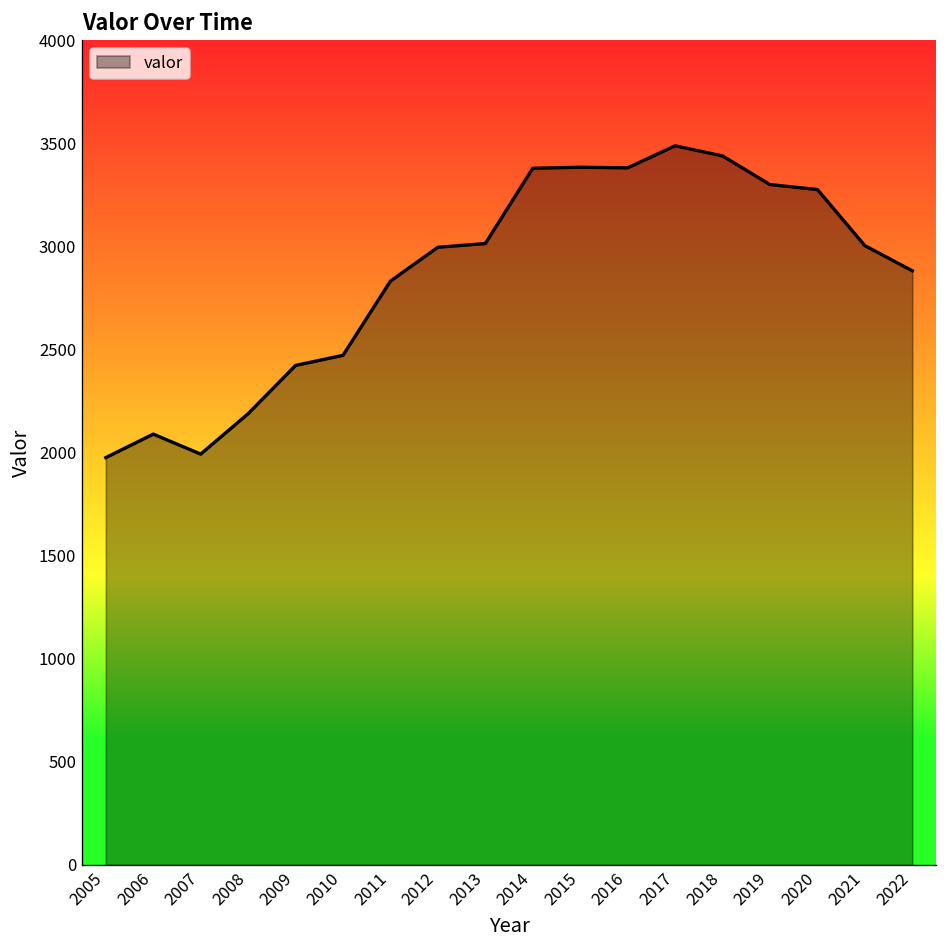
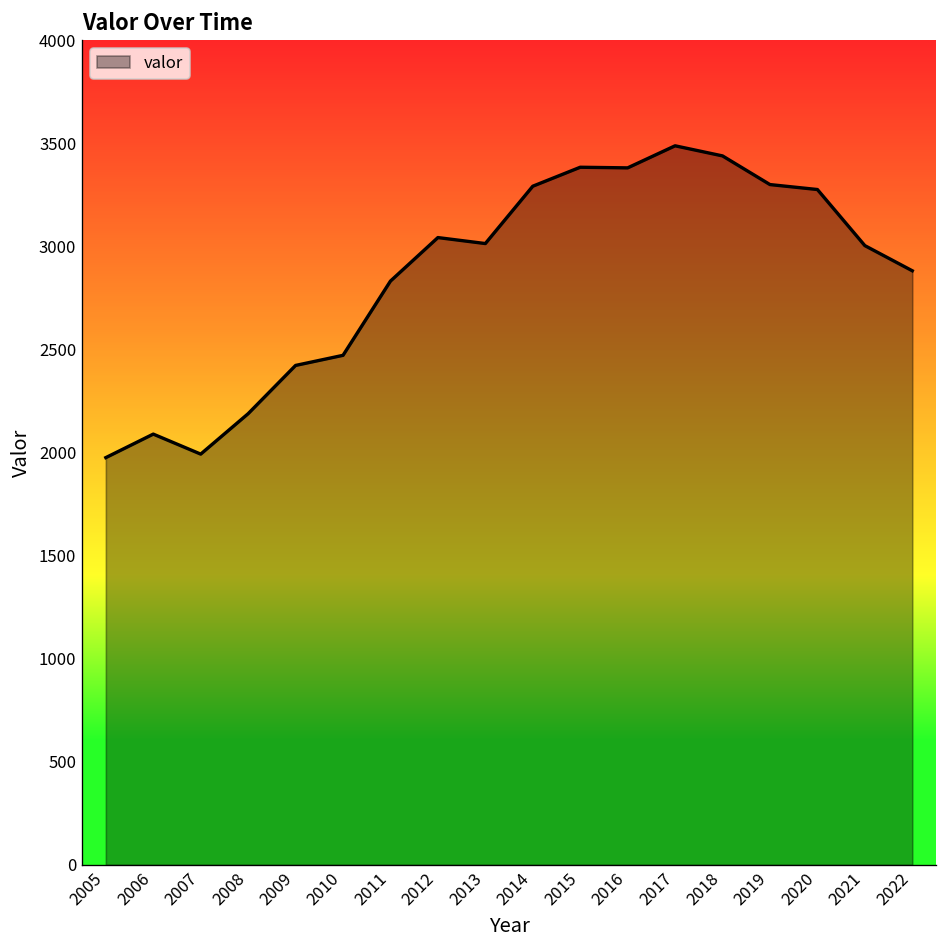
2012: 3000 -> 3040
2014: 3380 -> 3290
